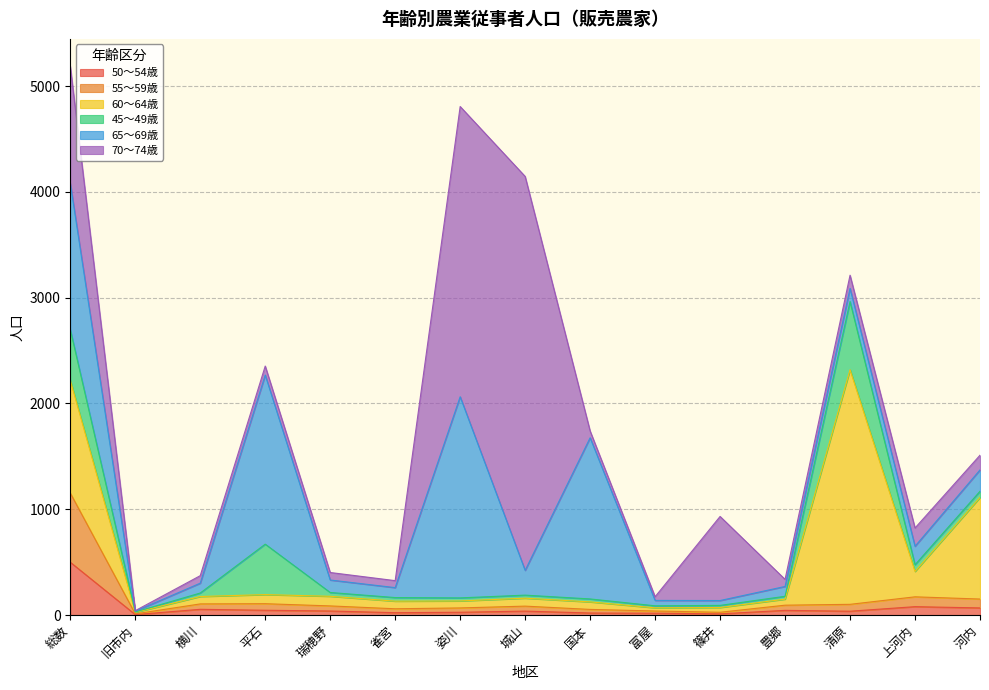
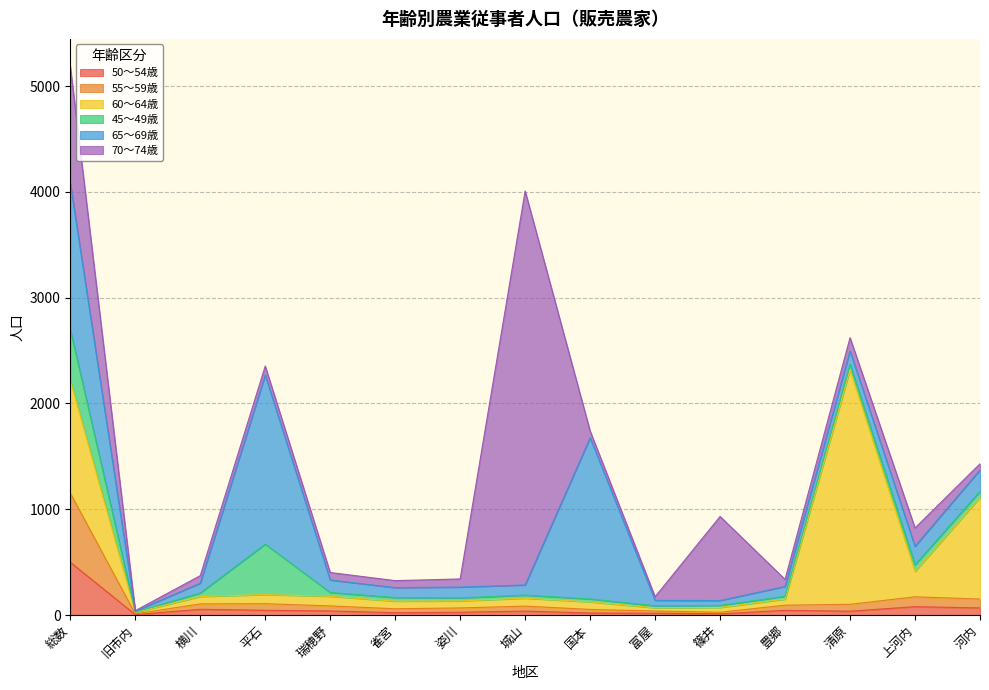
65～69歳, 姿川: 1900 -> 100
70～74歳, 姿川: 2740 -> 80
65～69歳, 城山: 230 -> 100
45～49歳, 清原: 650 -> 50
70～74歳, 河内: 140 -> 60
